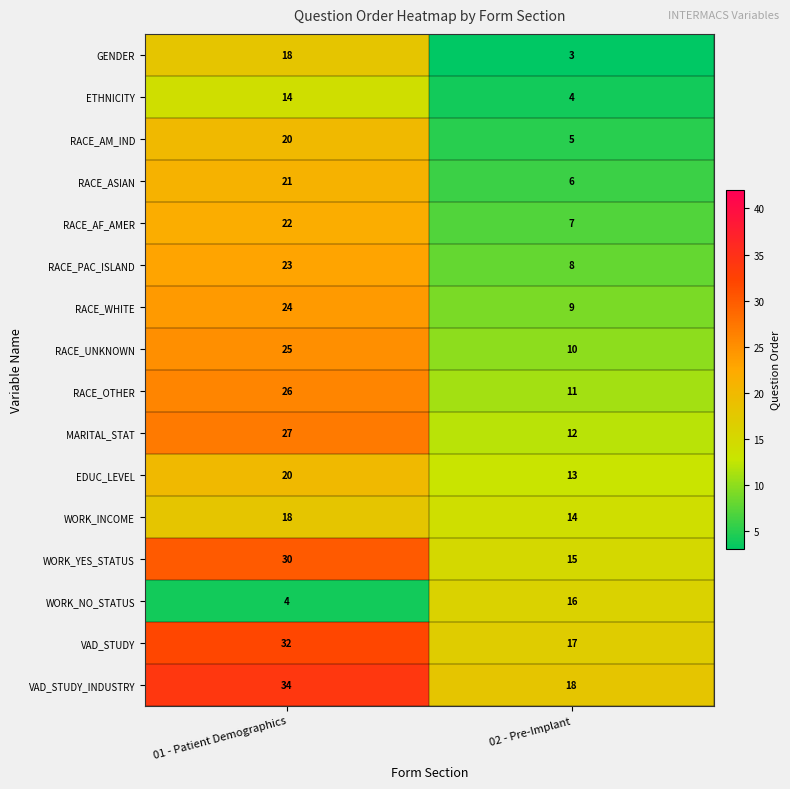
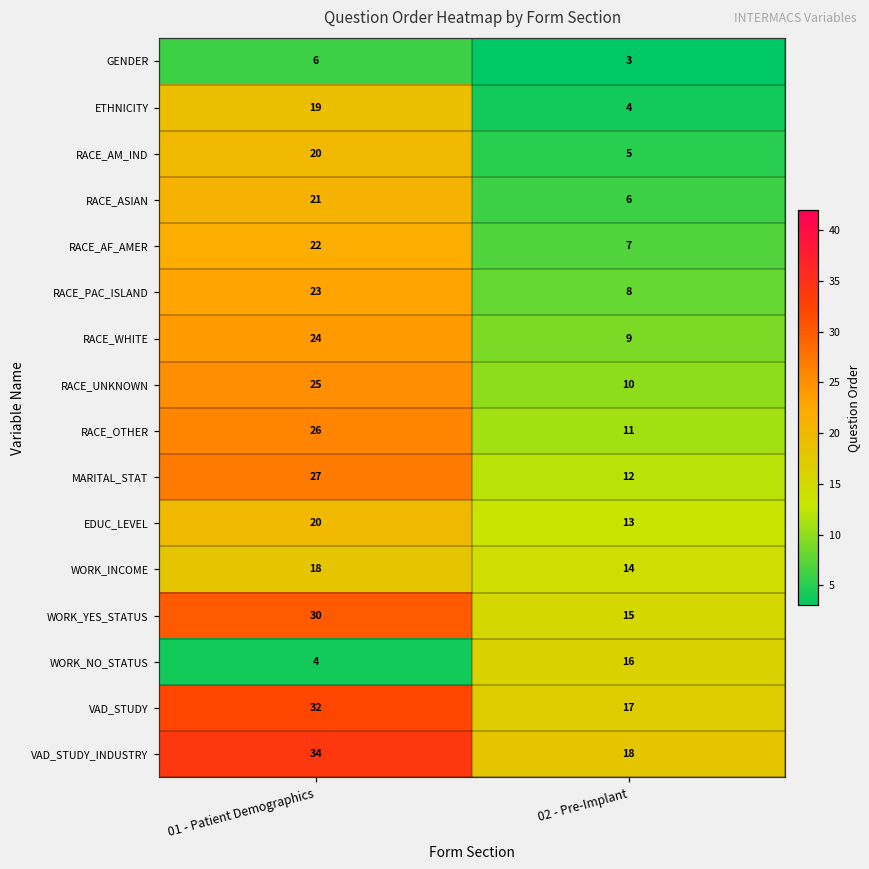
GENDER, 01 - Patient Demographics: 18 -> 6
ETHNICITY, 01 - Patient Demographics: 14 -> 19
